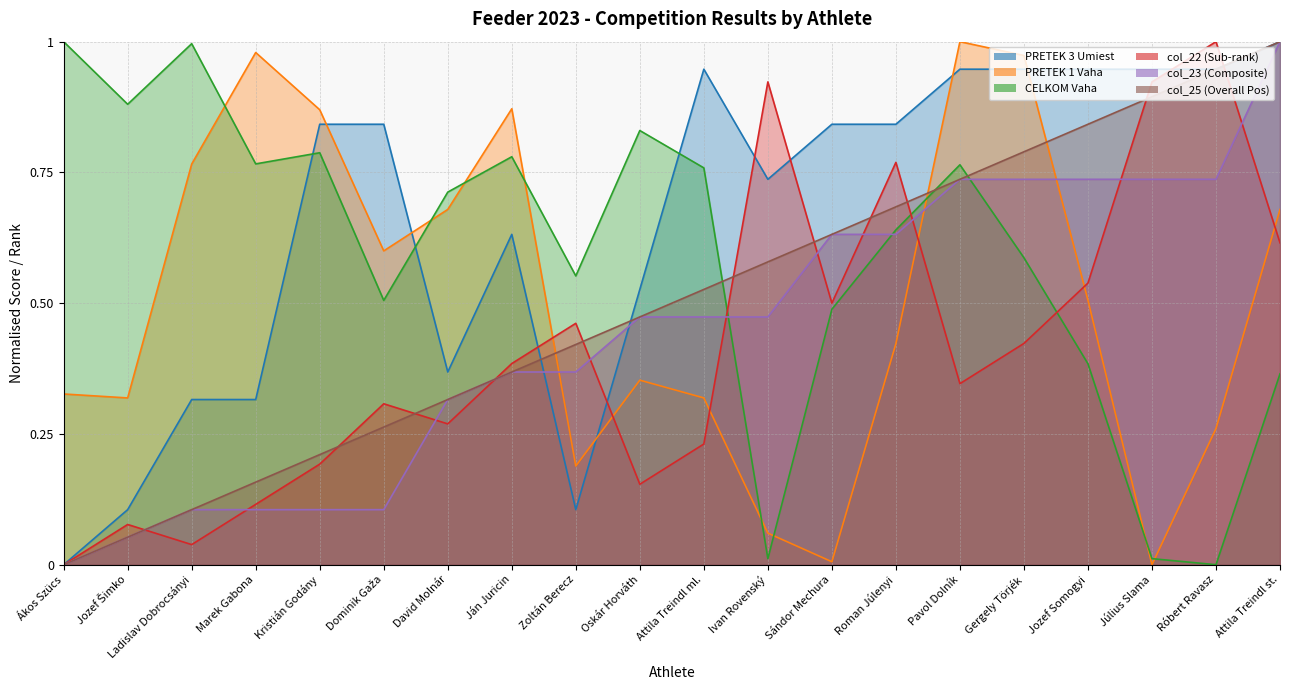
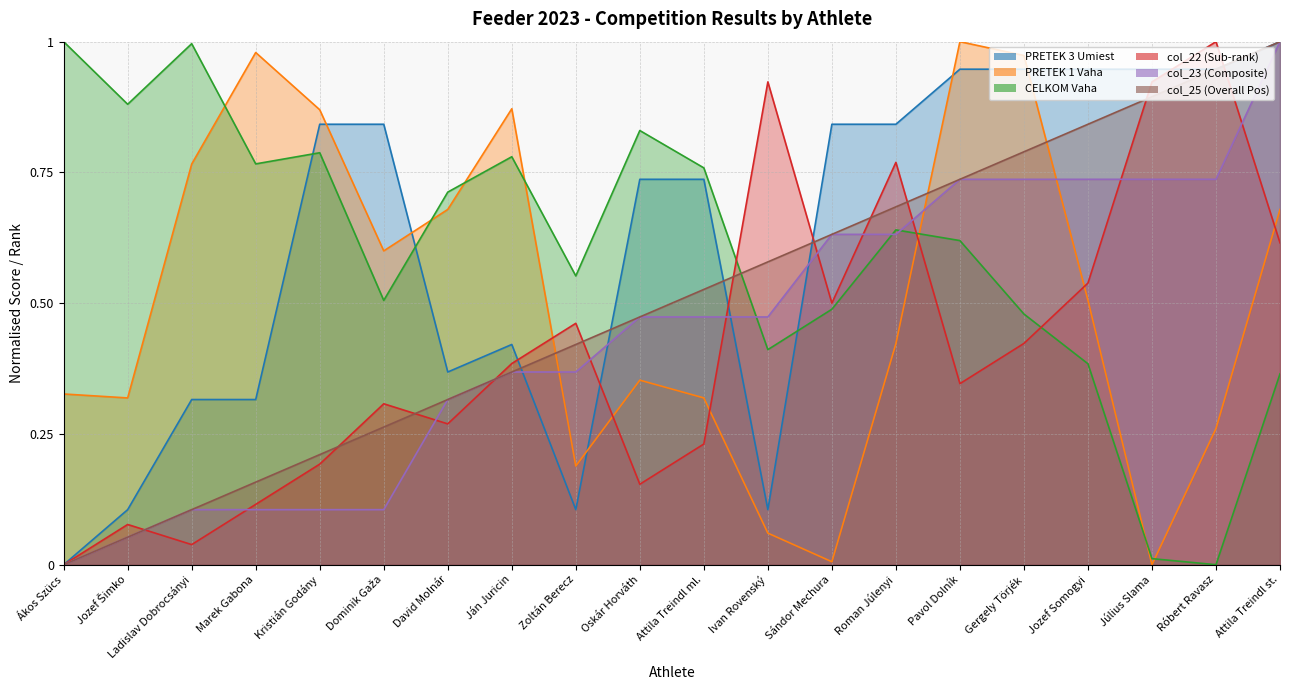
PRETEK 3 Umiest, Ján Juricin: 0.63 -> 0.42
PRETEK 3 Umiest, Oskár Horváth: 0.53 -> 0.74
PRETEK 3 Umiest, Attila Treindl ml.: 0.95 -> 0.74
PRETEK 3 Umiest, Ivan Rovenský: 0.74 -> 0.11
CELKOM Vaha, Ivan Rovenský: 0.01 -> 0.41
CELKOM Vaha, Pavol Dolník: 0.76 -> 0.62
CELKOM Vaha, Gergely Törjék: 0.59 -> 0.48
